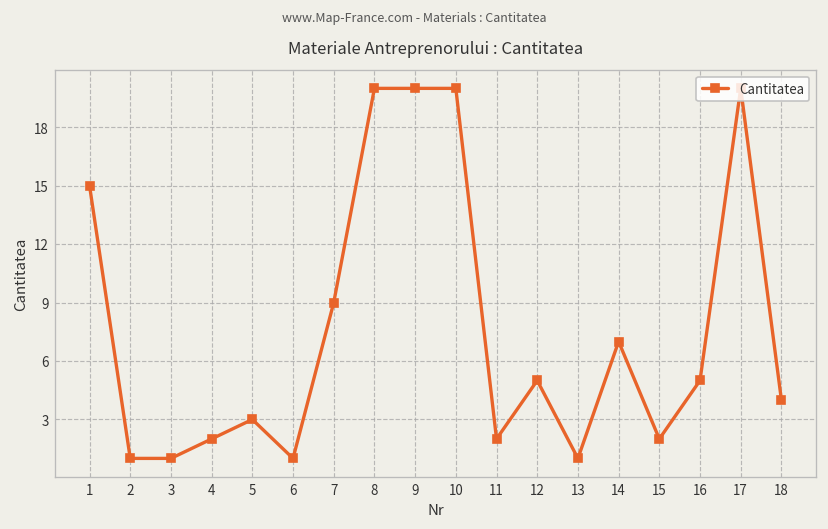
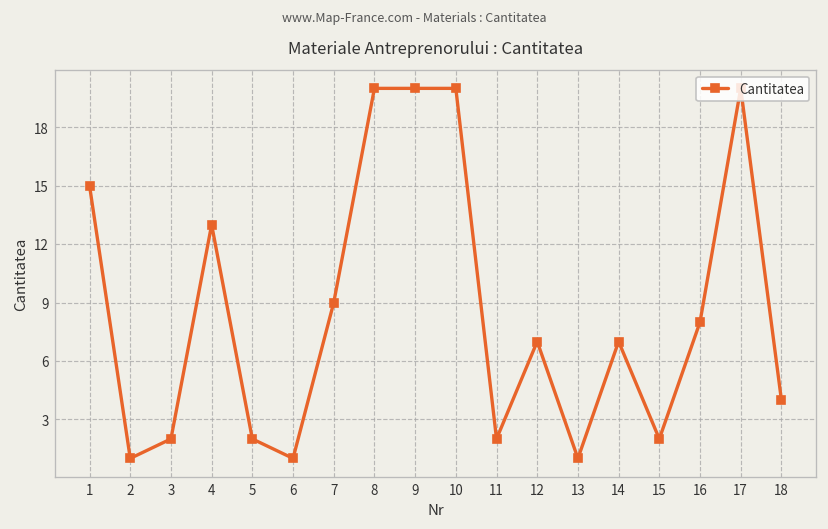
3: 1 -> 2
4: 2 -> 13
5: 3 -> 2
12: 5 -> 7
16: 5 -> 8
